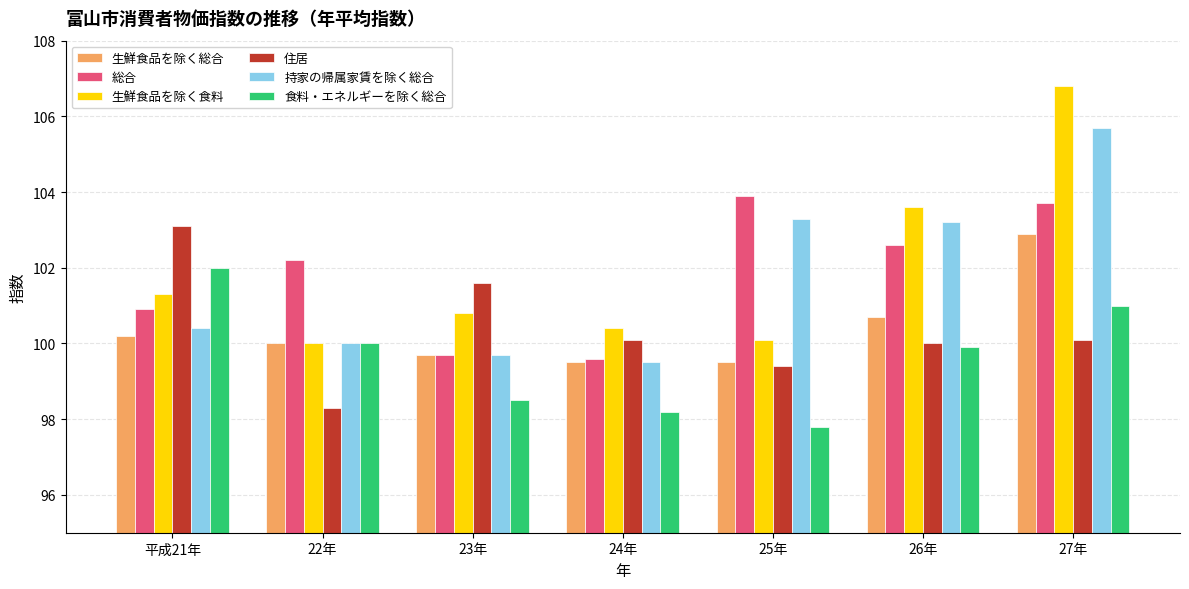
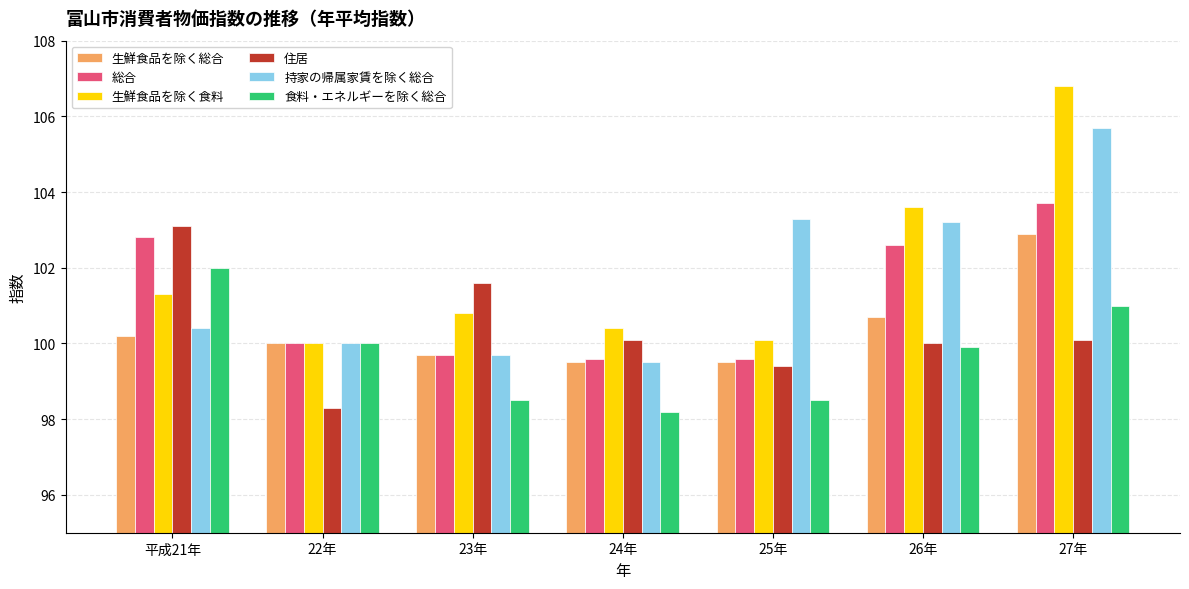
総合, 平成21年: 100.9 -> 102.8
総合, 22年: 102.2 -> 100.0
総合, 25年: 103.9 -> 99.6
食料・エネルギーを除く総合, 25年: 97.8 -> 98.5
